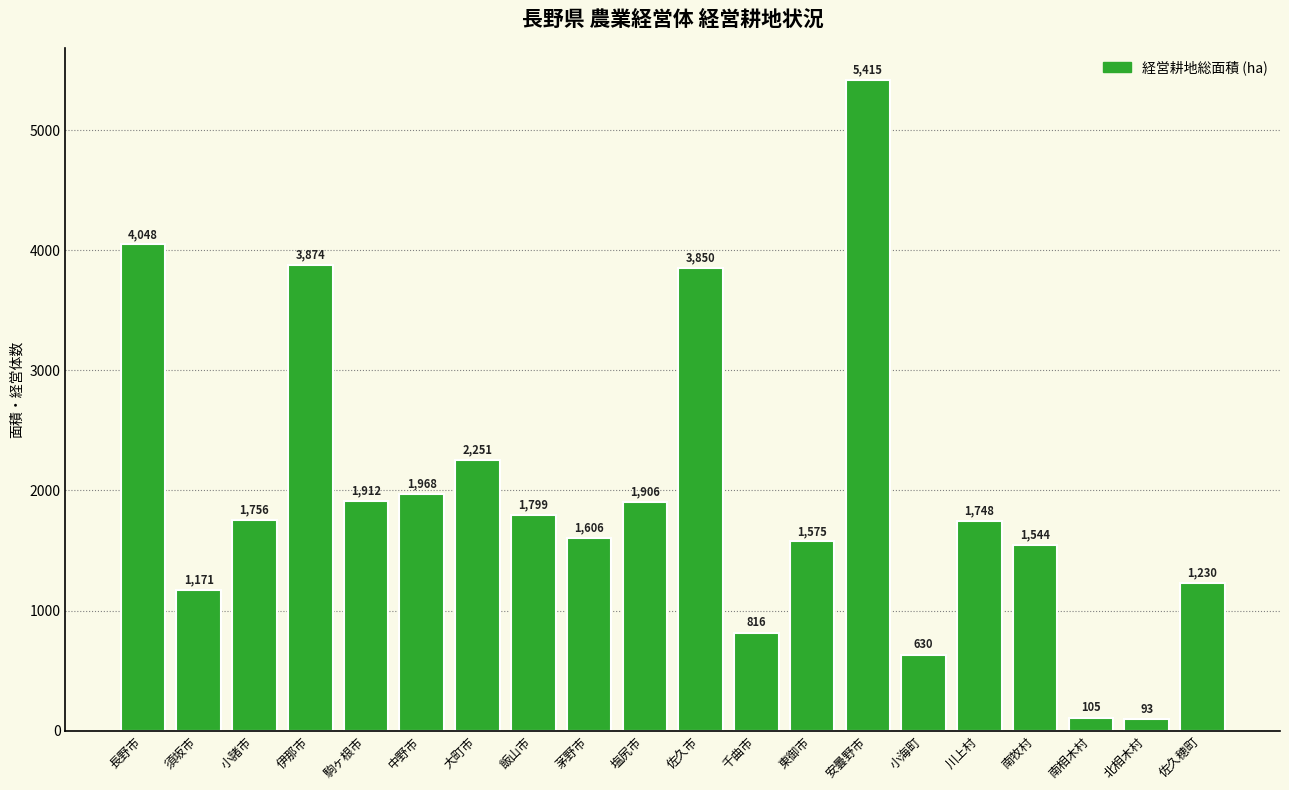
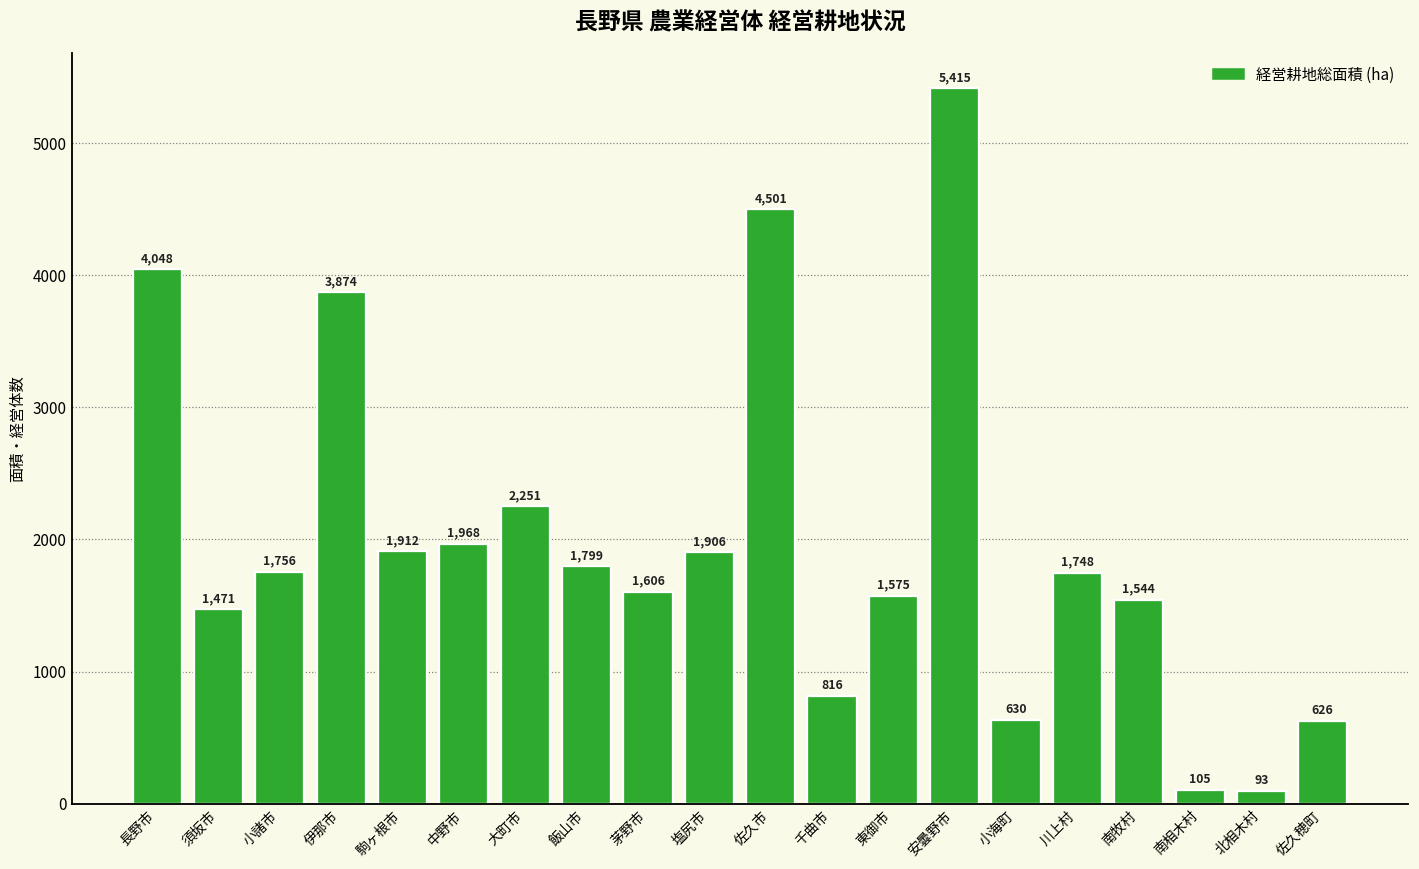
須坂市: 1,171 -> 1,471
佐久市: 3,850 -> 4,501
佐久穂町: 1,230 -> 626
